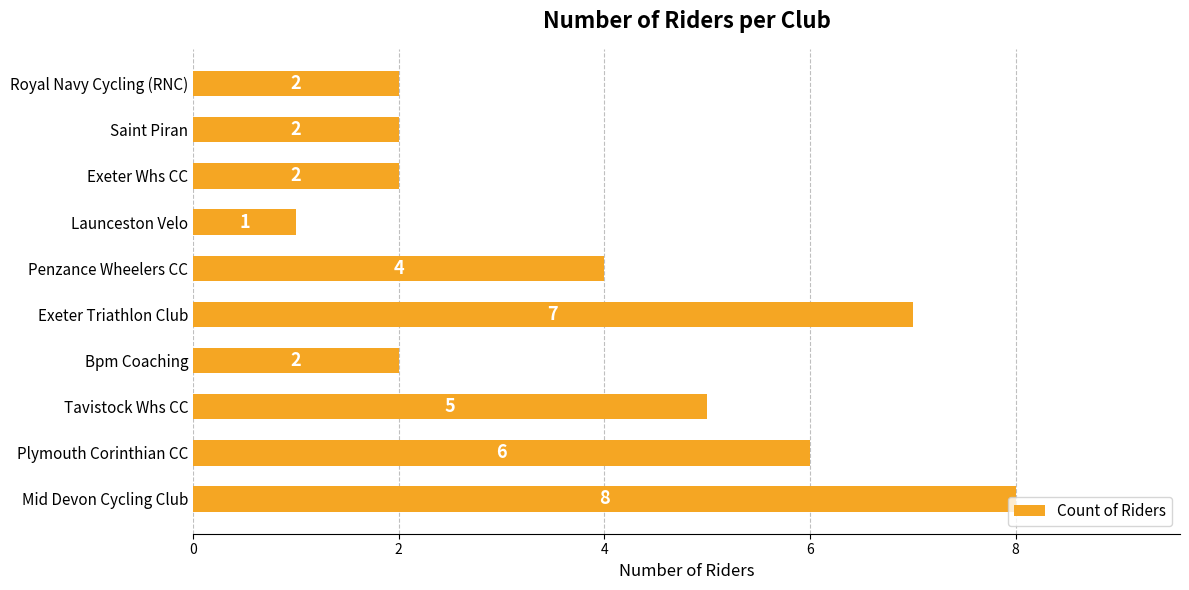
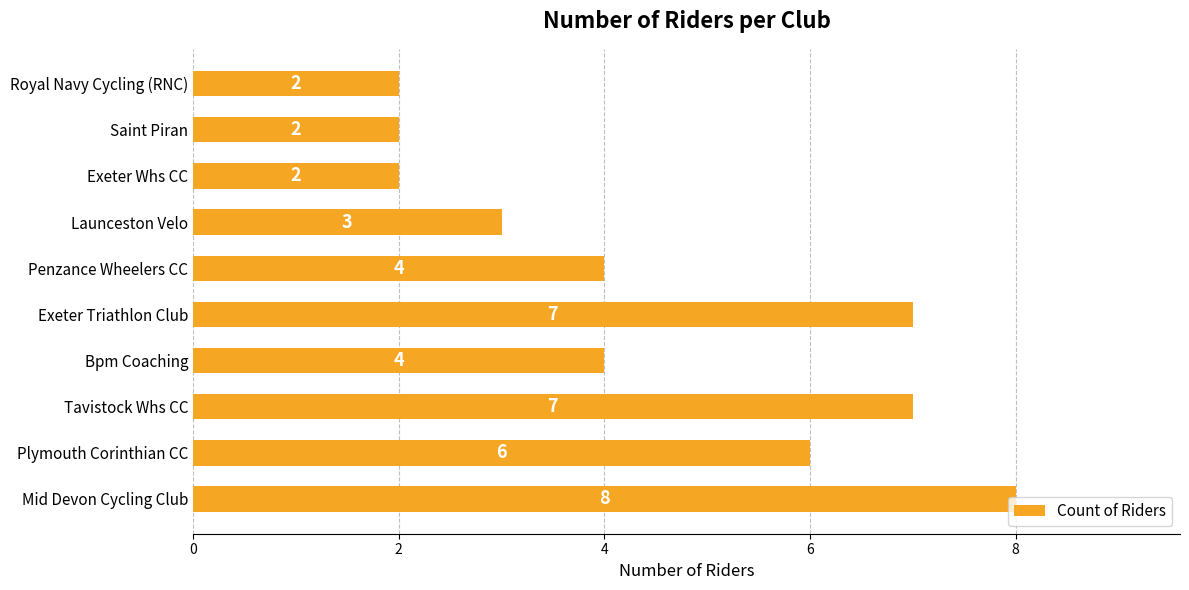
Launceston Velo: 1 -> 3
Bpm Coaching: 2 -> 4
Tavistock Whs CC: 5 -> 7
